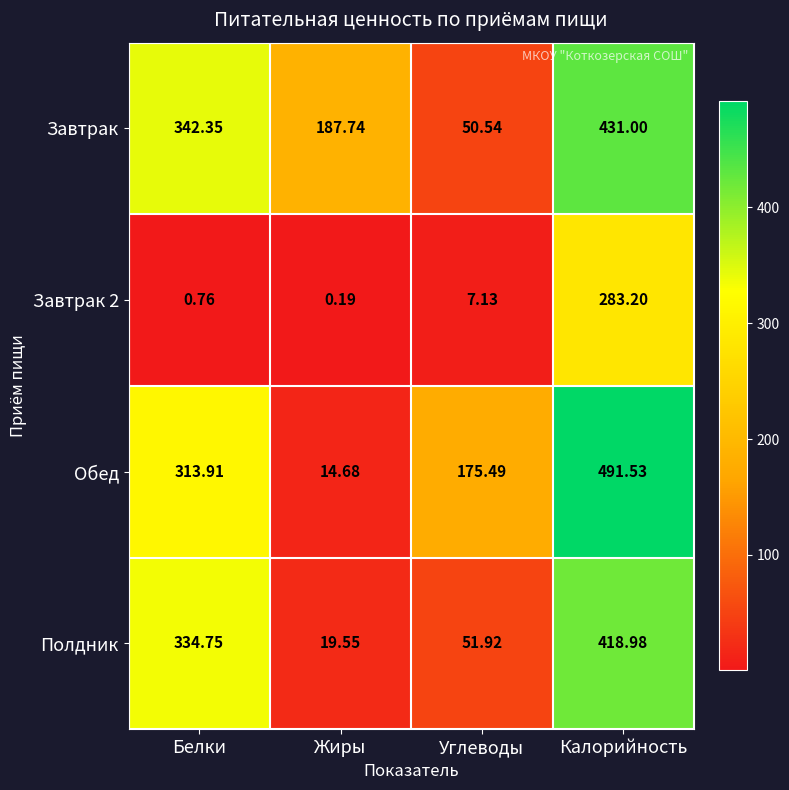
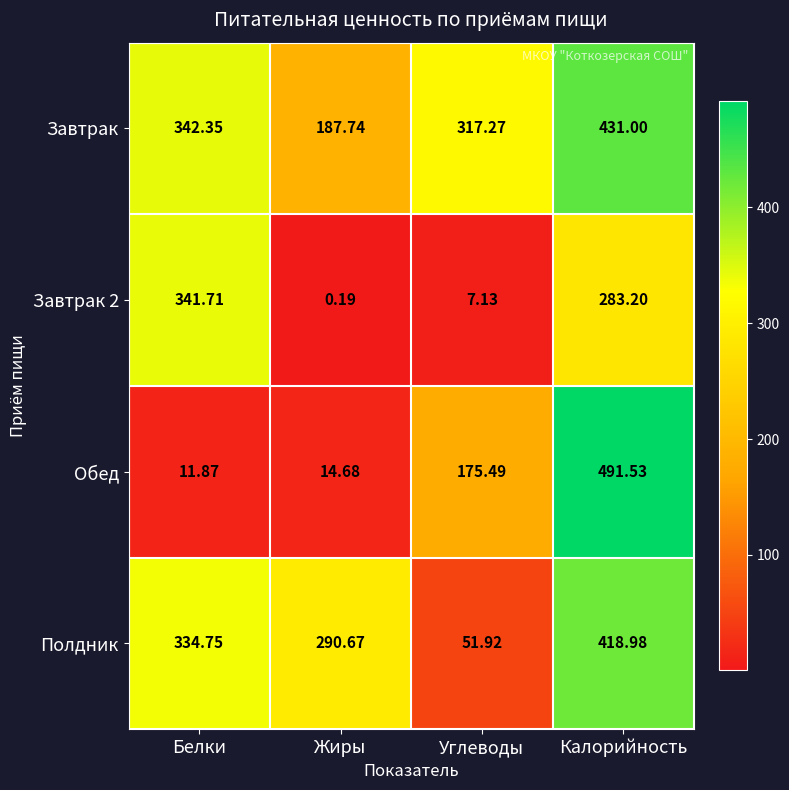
Завтрак, Углеводы: 50.54 -> 317.27
Завтрак 2, Белки: 0.76 -> 341.71
Обед, Белки: 313.91 -> 11.87
Полдник, Жиры: 19.55 -> 290.67
